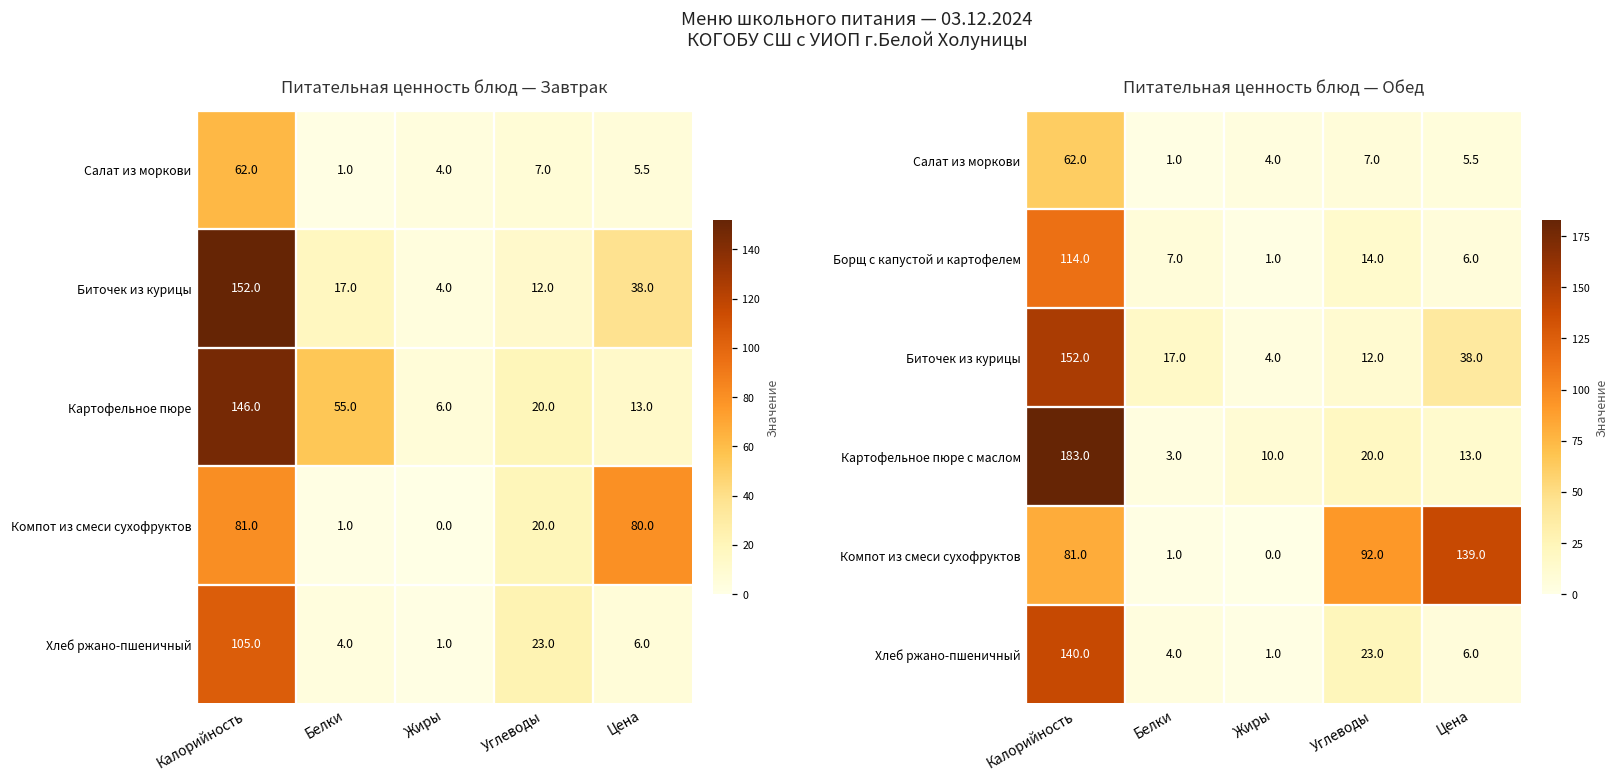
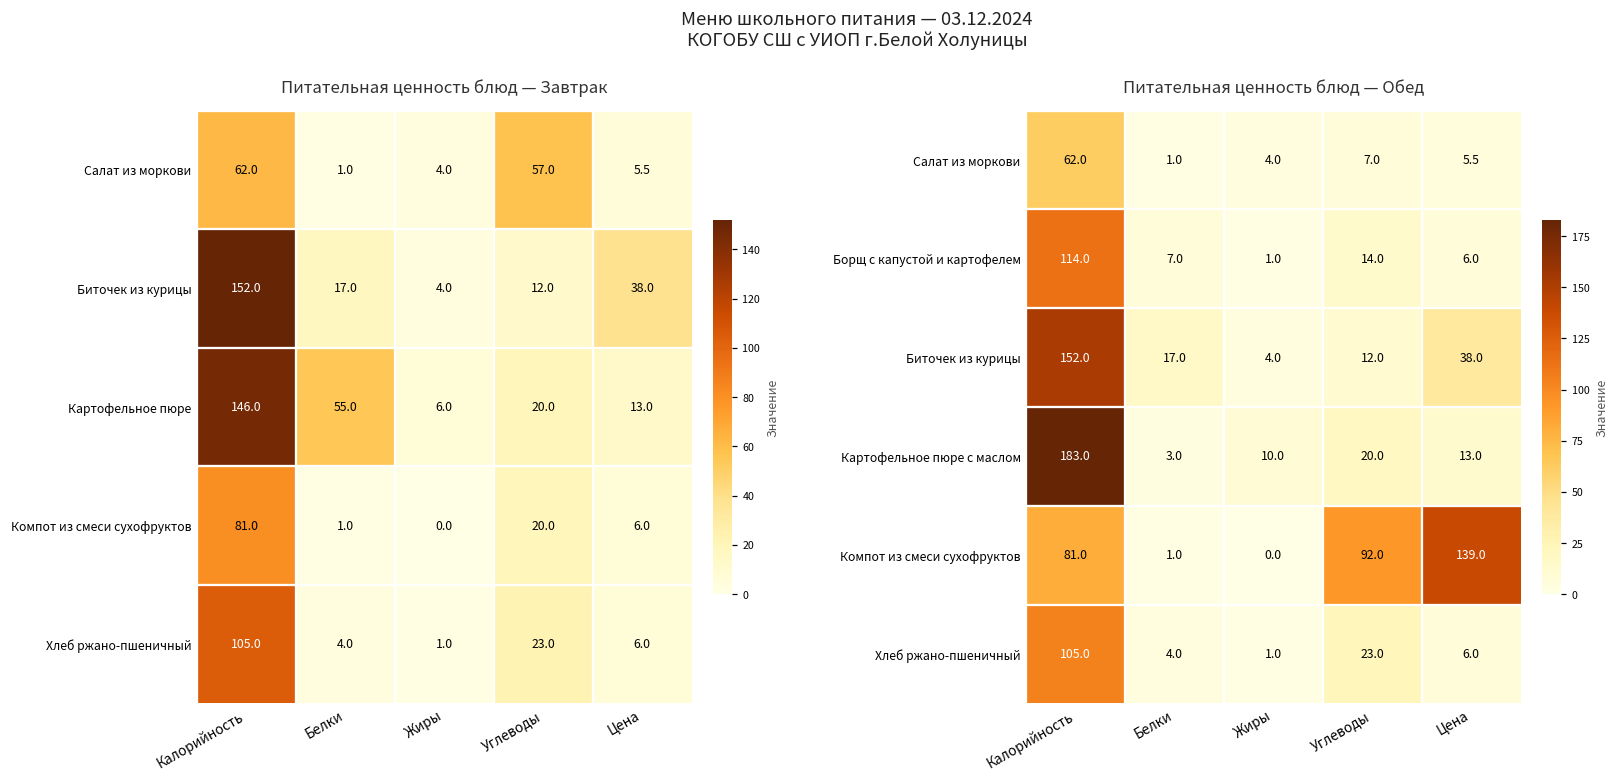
Питательная ценность блюд — Завтрак, Салат из моркови, Углеводы: 7.0 -> 57.0
Питательная ценность блюд — Завтрак, Компот из смеси сухофруктов, Цена: 80.0 -> 6.0
Питательная ценность блюд — Обед, Хлеб ржано-пшеничный, Калорийность: 140.0 -> 105.0
